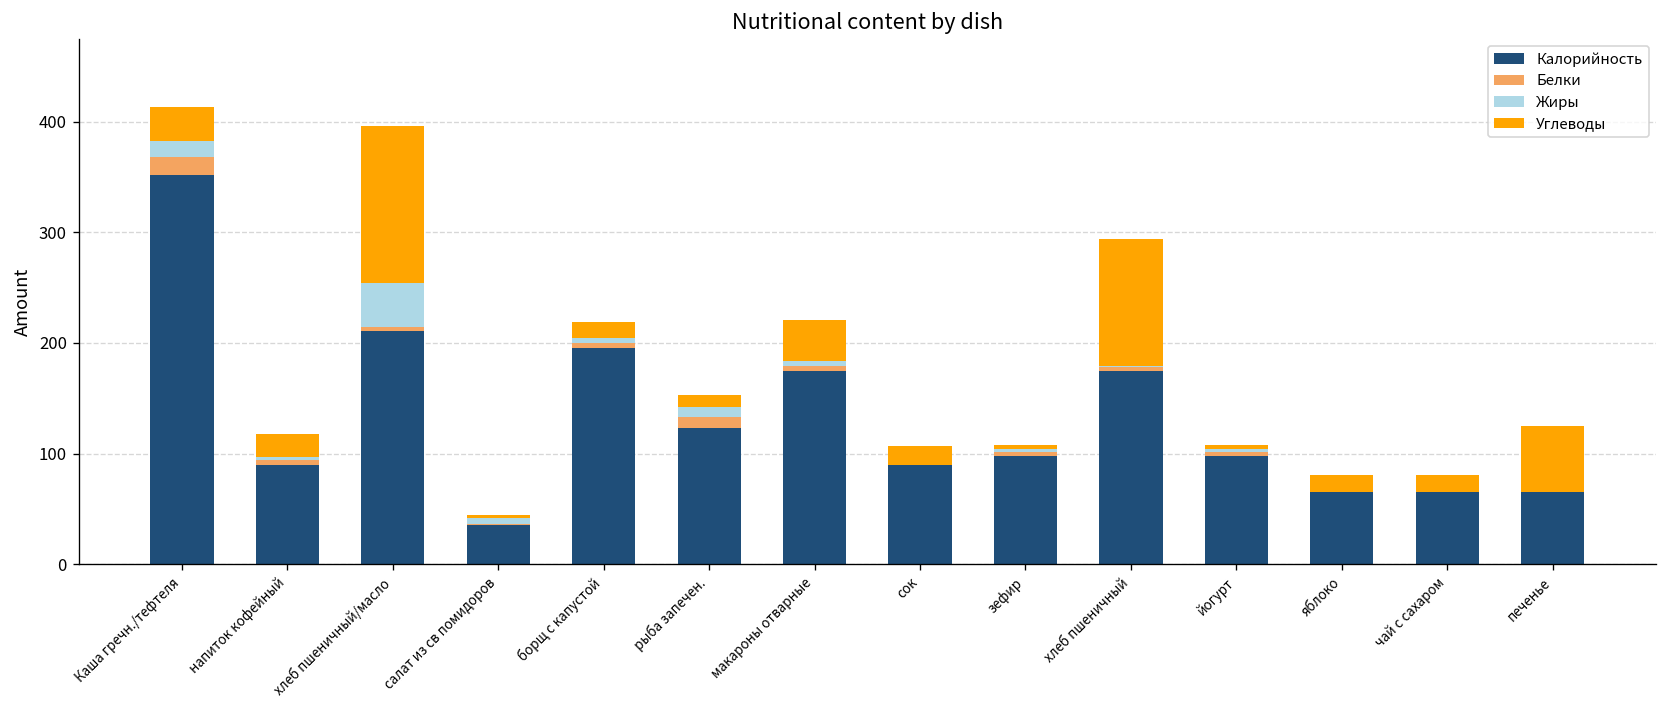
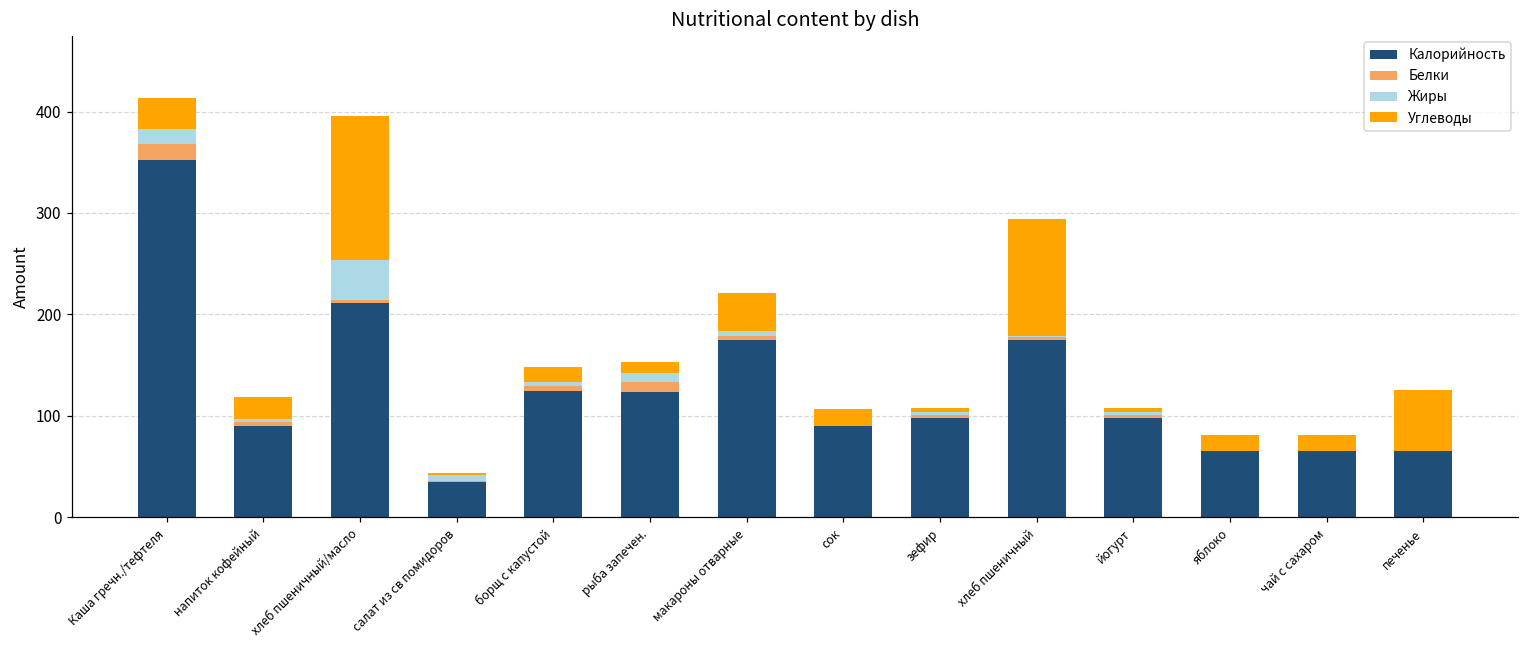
Калорийность, борщ с капустой: 200 -> 120
